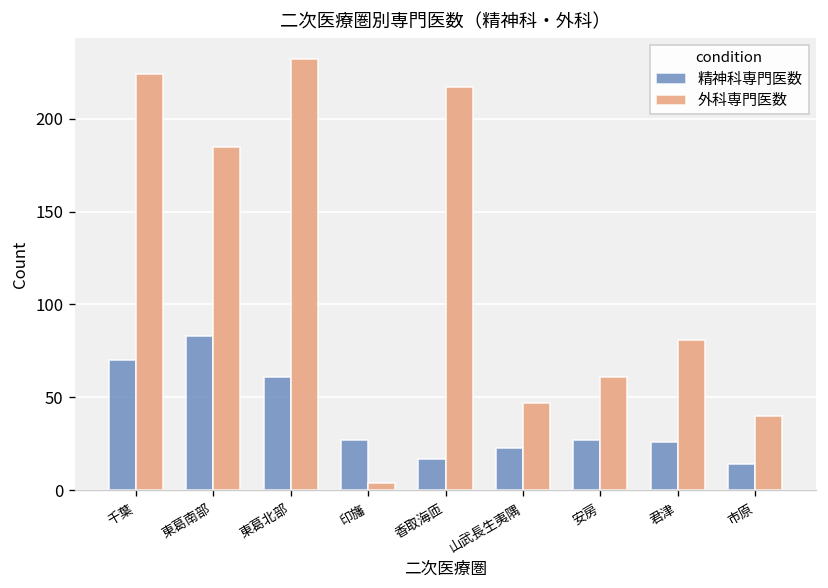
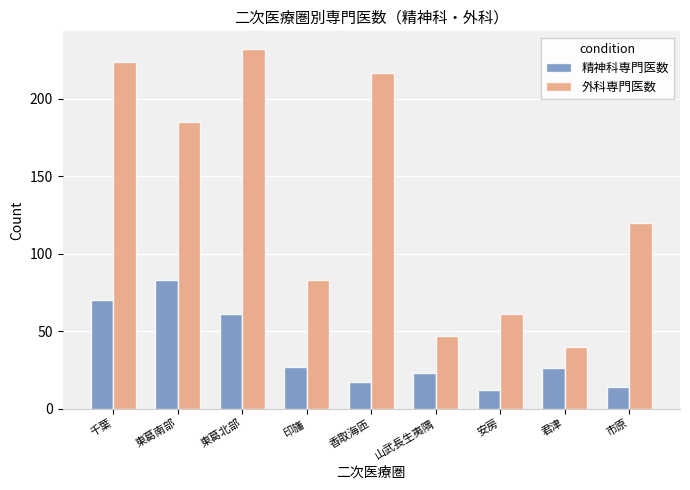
外科専門医数, 印旛: 4 -> 83
精神科専門医数, 安房: 27 -> 12
外科専門医数, 君津: 81 -> 40
外科専門医数, 市原: 40 -> 120
